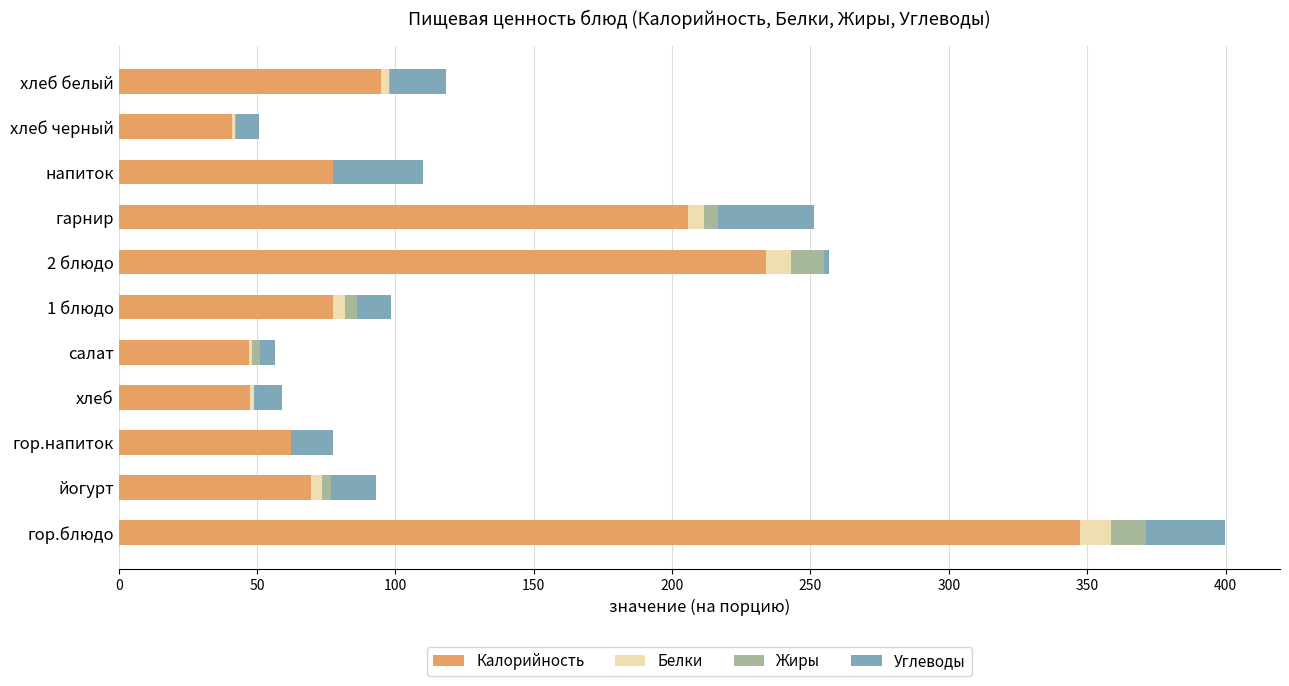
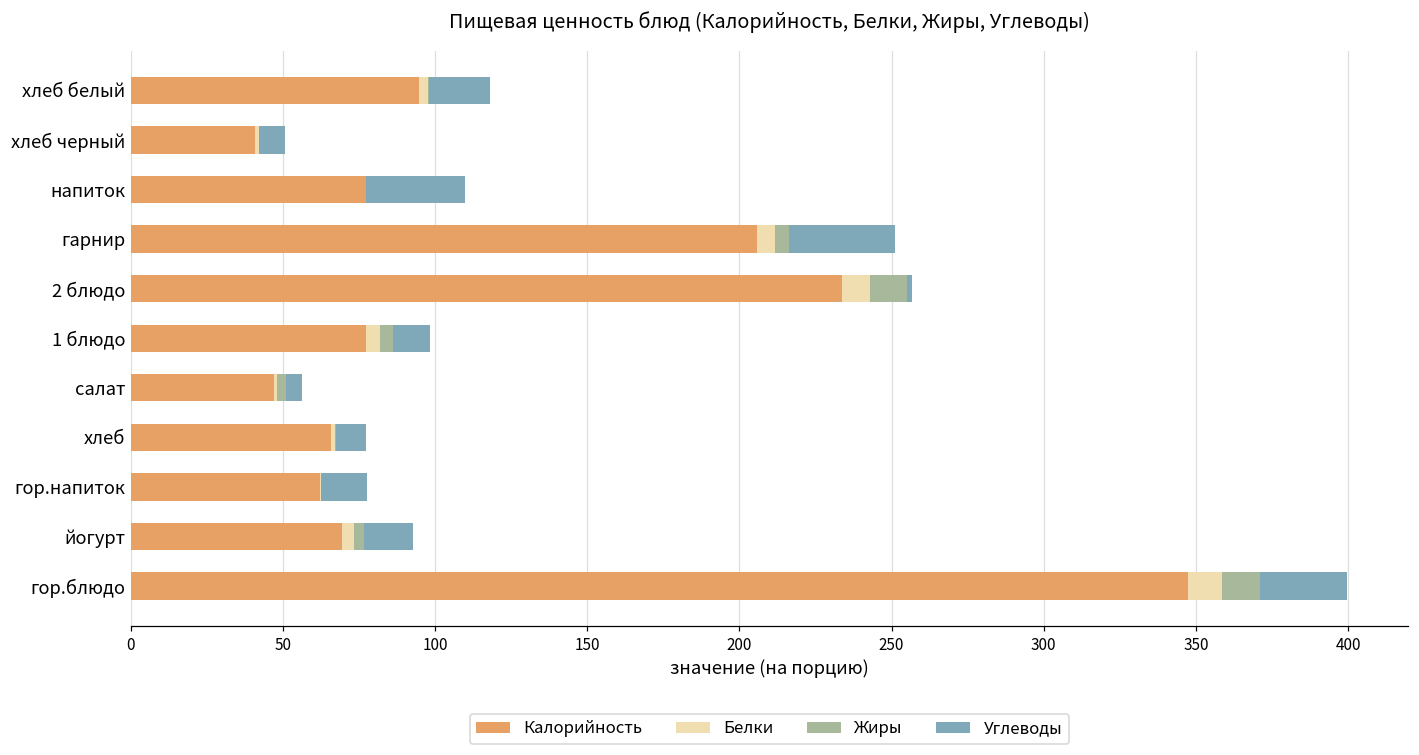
Калорийность, хлеб: 47 -> 66
